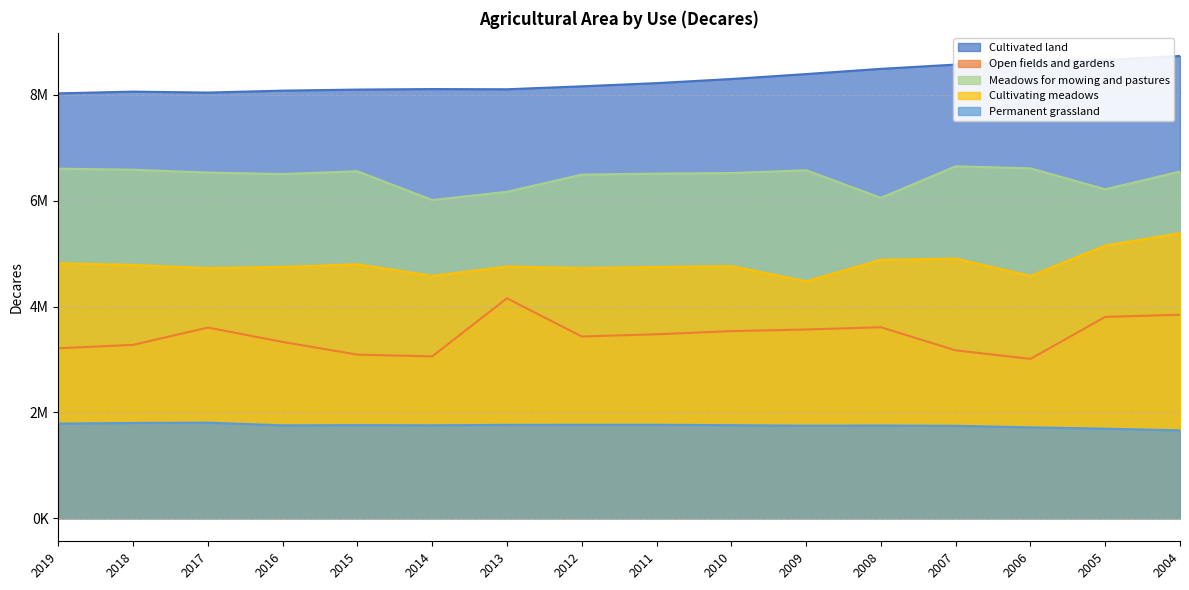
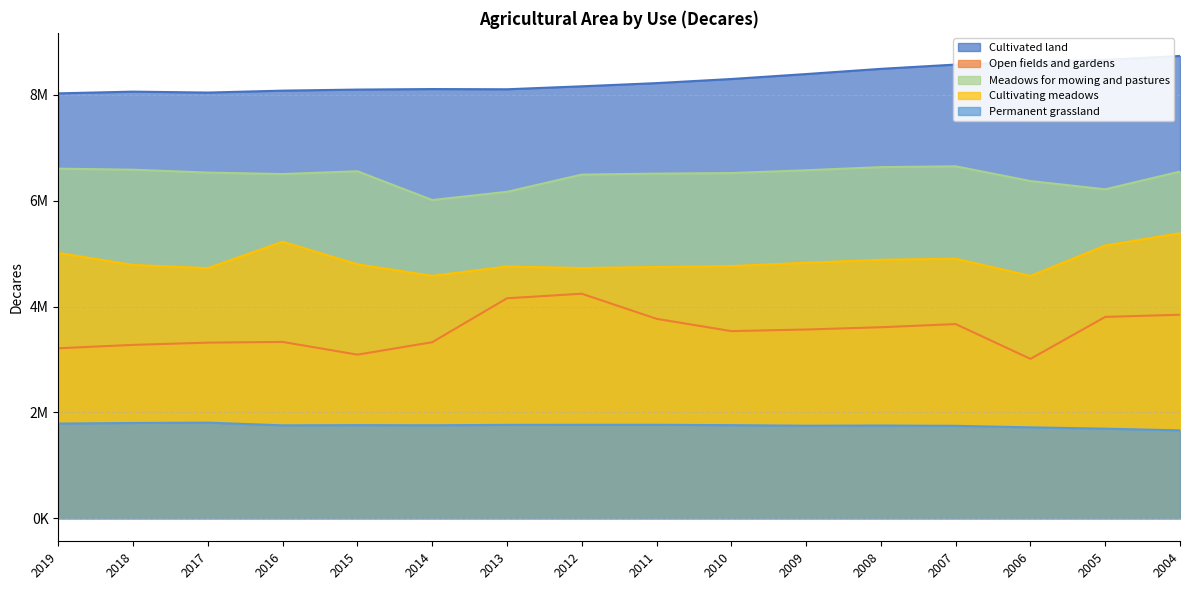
Cultivating meadows, 2019: 4800000 -> 5000000
Open fields and gardens, 2017: 3600000 -> 3300000
Cultivating meadows, 2016: 4700000 -> 5200000
Open fields and gardens, 2014: 3100000 -> 3300000
Open fields and gardens, 2012: 3400000 -> 4200000
Open fields and gardens, 2011: 3500000 -> 3800000
Cultivating meadows, 2009: 4500000 -> 4800000
Meadows for mowing and pastures, 2008: 6100000 -> 6600000
Open fields and gardens, 2007: 3200000 -> 3700000
Meadows for mowing and pastures, 2006: 6600000 -> 6400000
